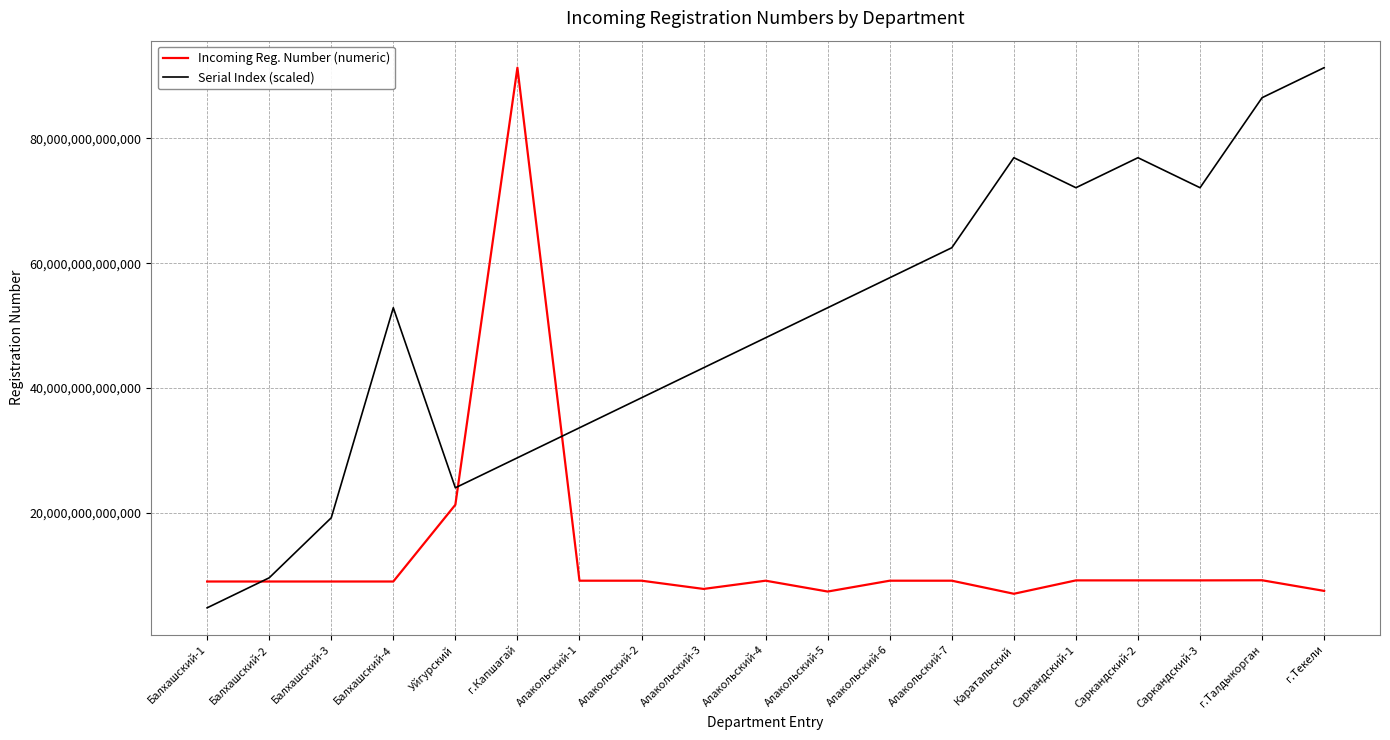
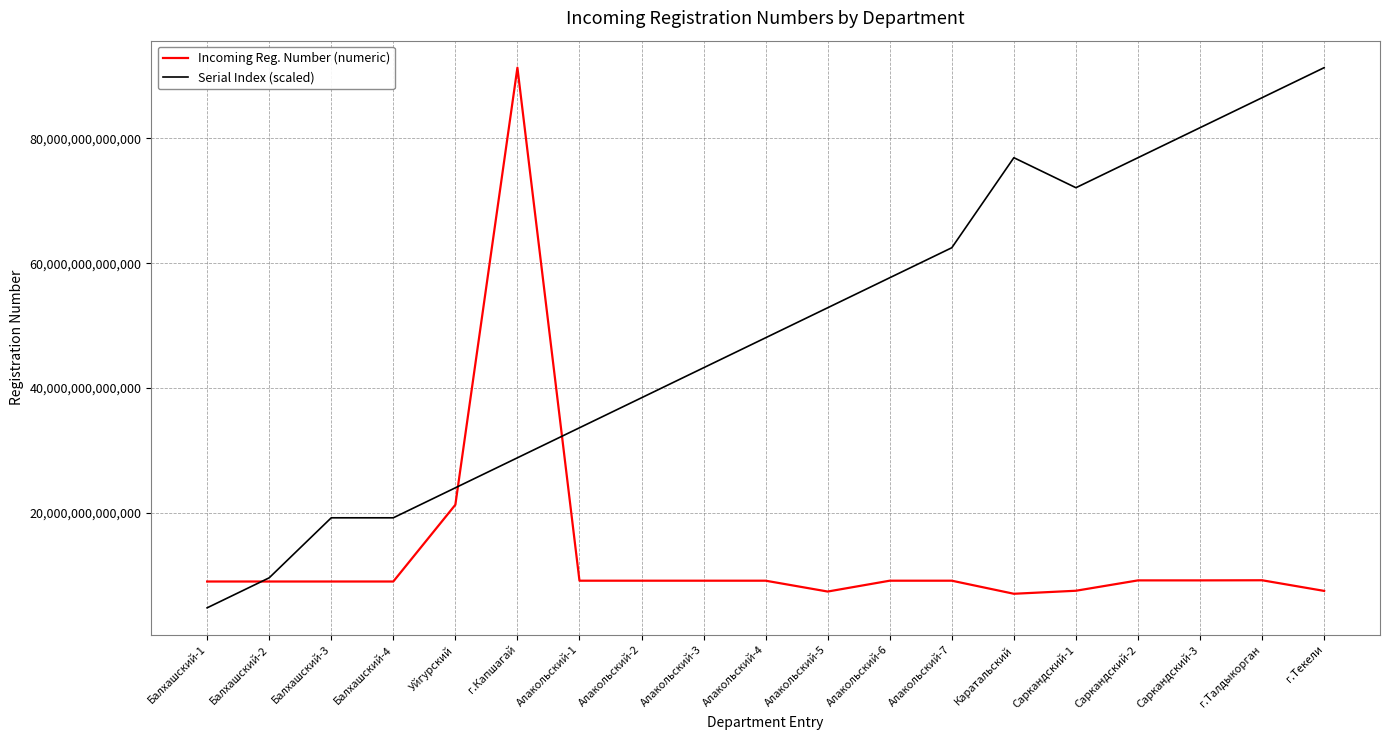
Serial Index (scaled), Балхашский-4: 53,000,000,000,000 -> 19,000,000,000,000
Incoming Reg. Number (numeric), Алакольский-3: 8,000,000,000,000 -> 9,000,000,000,000
Incoming Reg. Number (numeric), Саркандский-1: 9,000,000,000,000 -> 8,000,000,000,000
Serial Index (scaled), Саркандский-3: 72,000,000,000,000 -> 82,000,000,000,000
